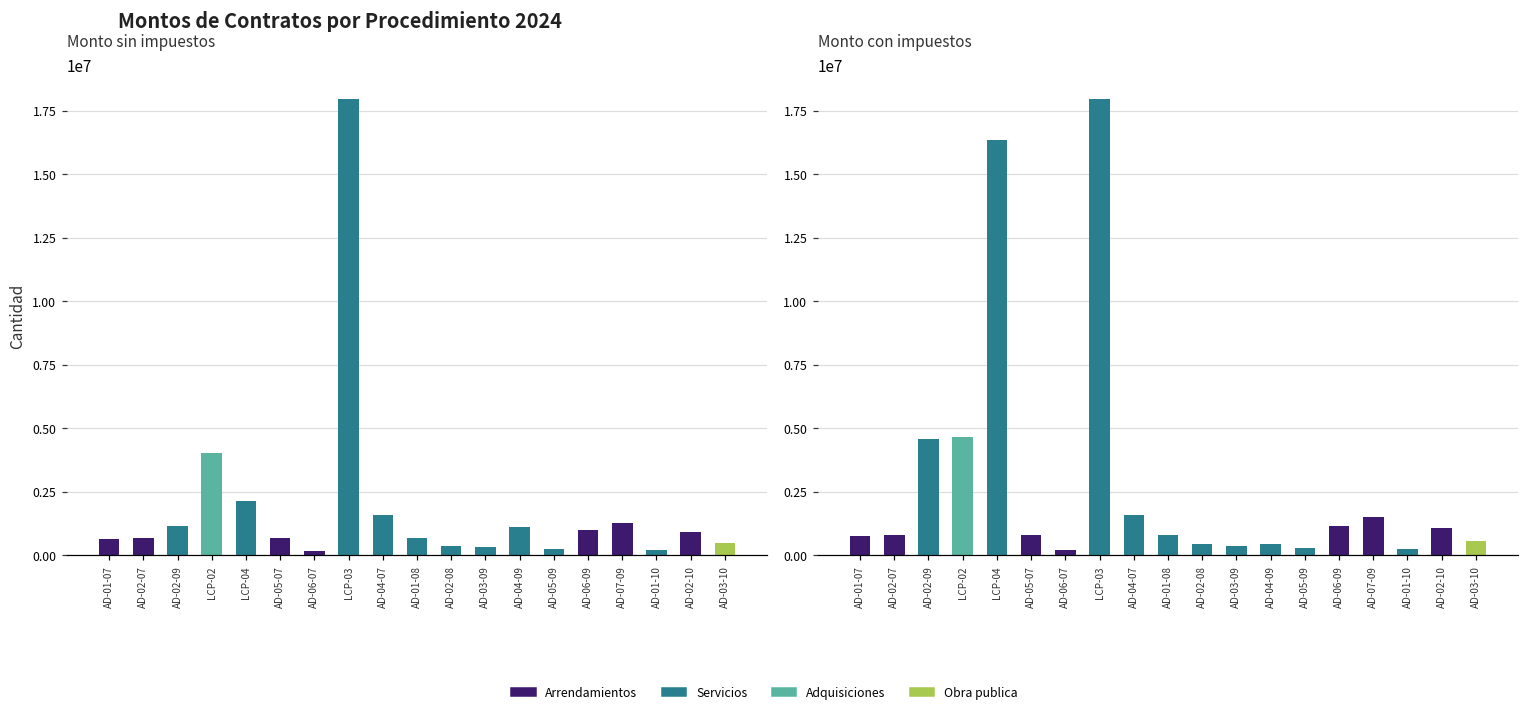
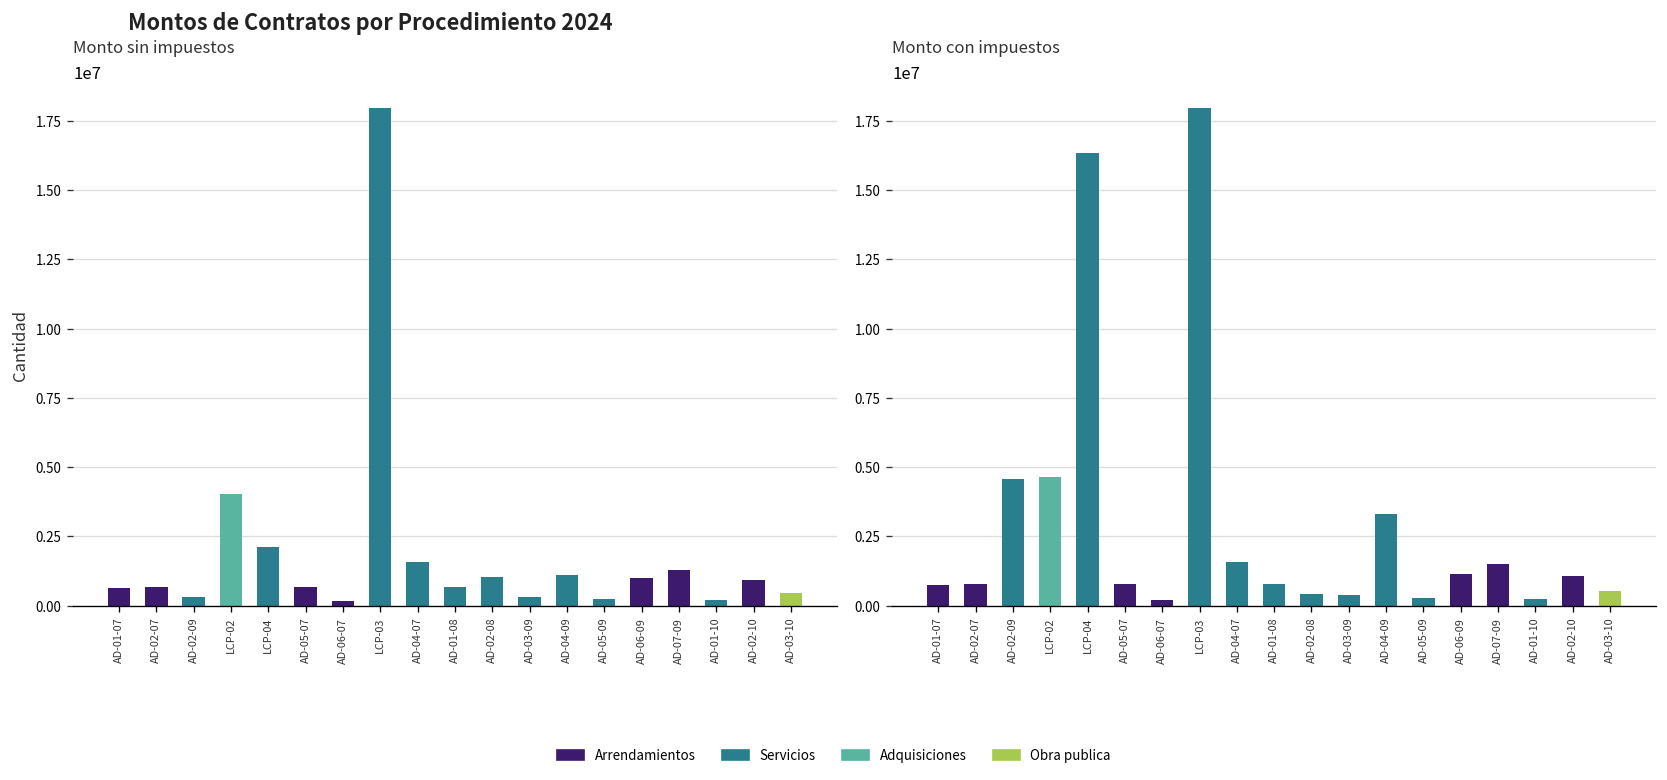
Monto sin impuestos, AD-02-09: 1100000 -> 300000
Monto sin impuestos, AD-02-08: 400000 -> 1000000
Monto con impuestos, AD-04-09: 400000 -> 3300000
